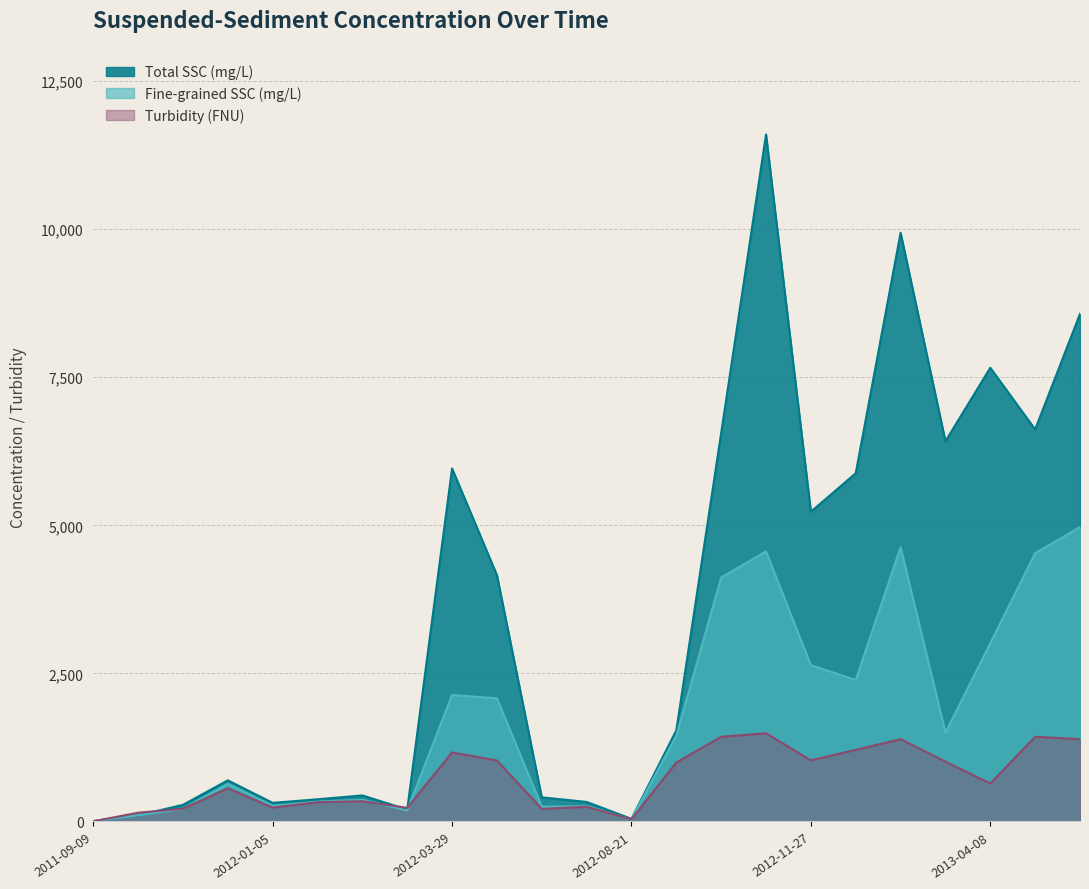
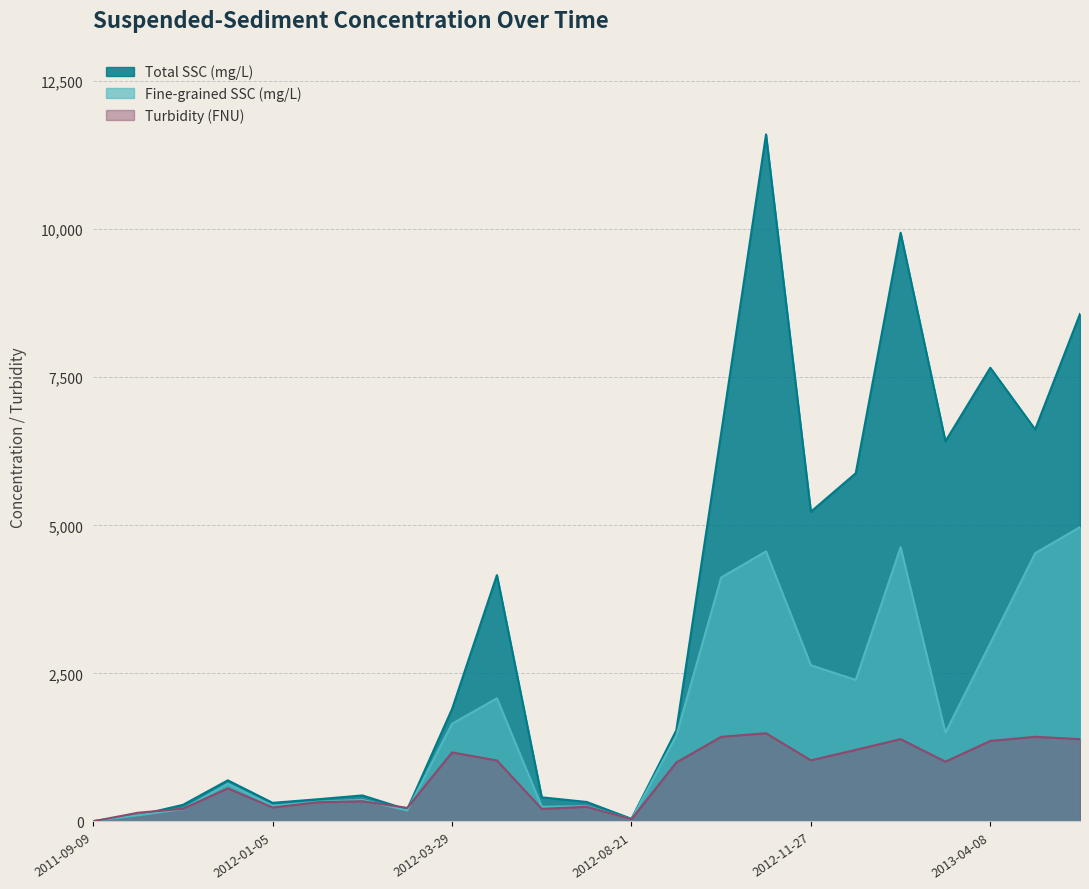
Total SSC (mg/L), 2012-03-29: 6,000 -> 1,900
Fine-grained SSC (mg/L), 2012-03-29: 2,100 -> 1,700
Turbidity (FNU), 2013-04-08: 600 -> 1,400
